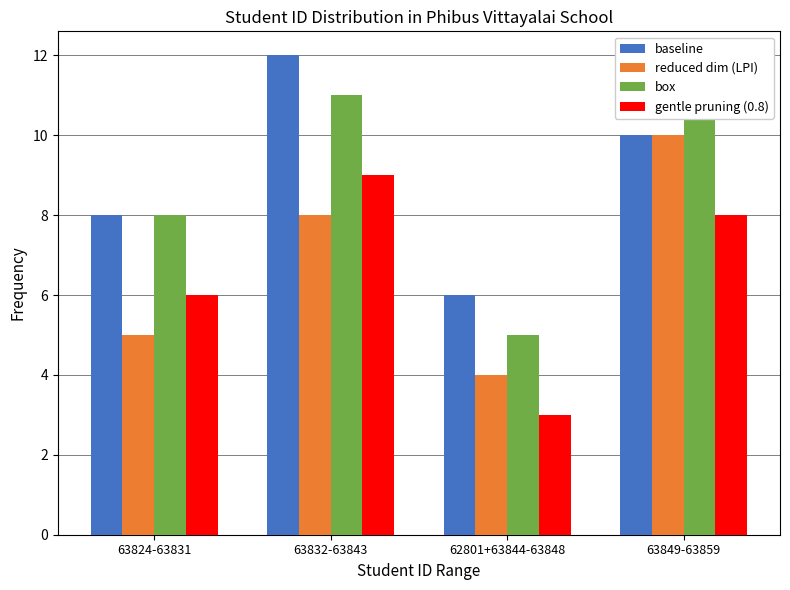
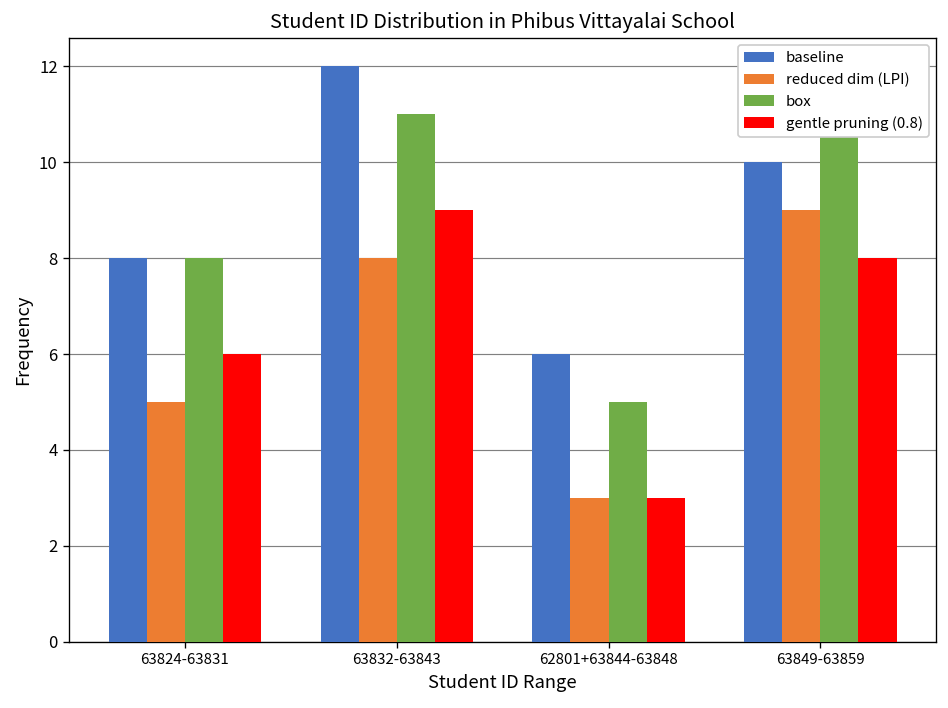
reduced dim (LPI), 62801+63844-63848: 4 -> 3
reduced dim (LPI), 63849-63859: 10 -> 9
